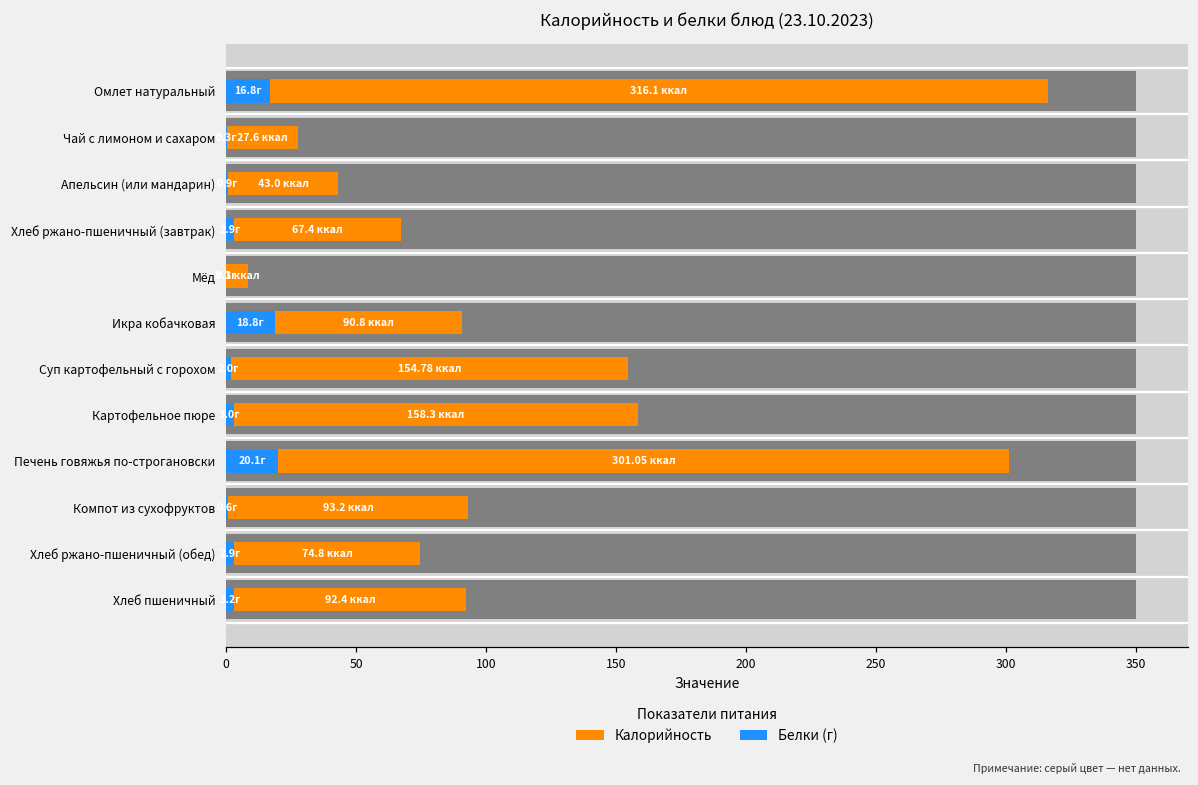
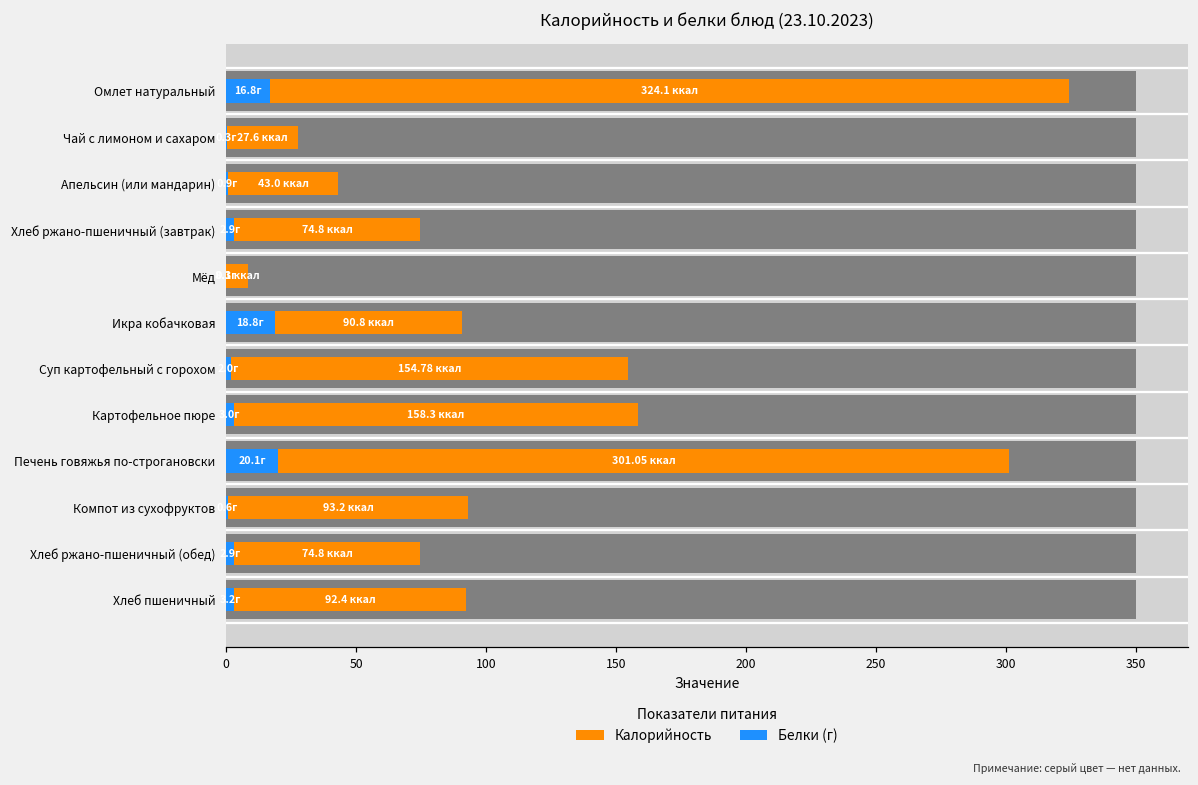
Калорийность, Омлет натуральный: 316.1 -> 324.1
Калорийность, Хлеб ржано-пшеничный (завтрак): 67.4 -> 74.8
